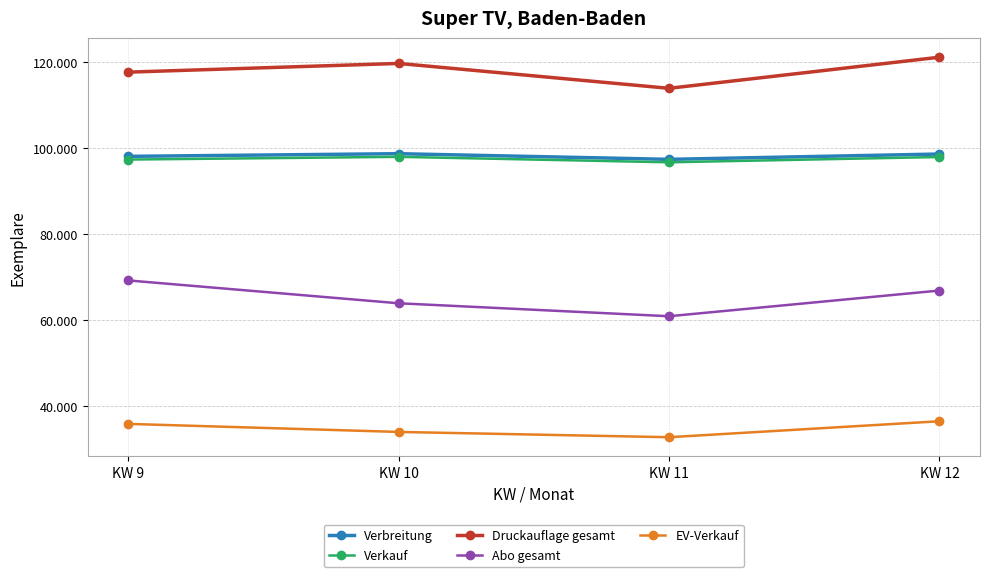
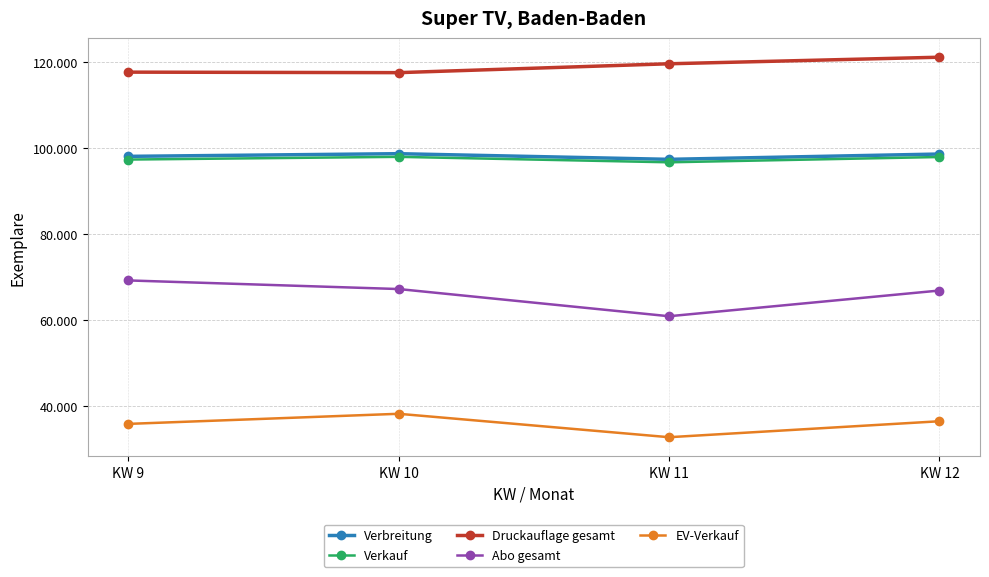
Druckauflage gesamt, KW 10: 120 -> 118
Abo gesamt, KW 10: 64 -> 67
EV-Verkauf, KW 10: 34 -> 38
Druckauflage gesamt, KW 11: 114 -> 120
